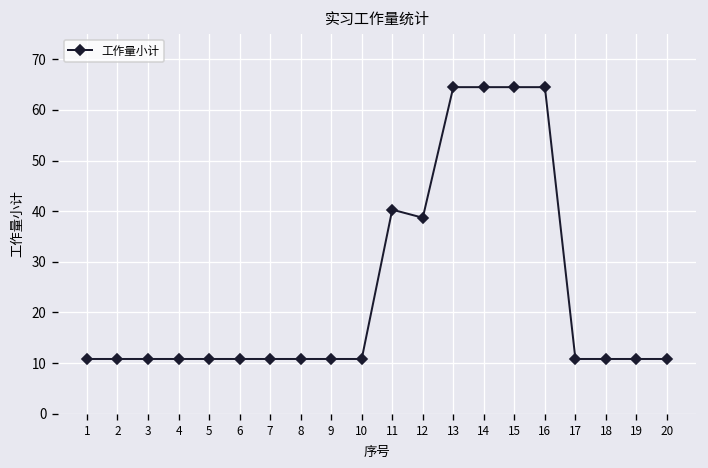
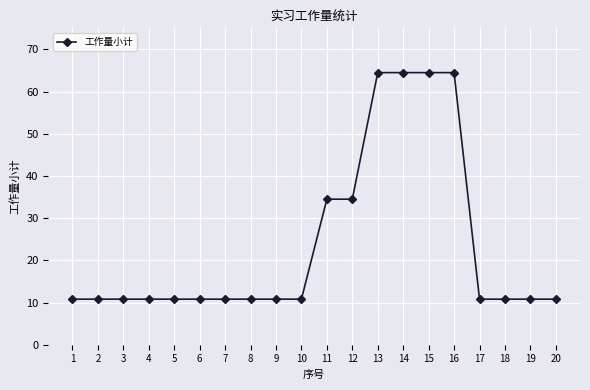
11: 40 -> 35
12: 39 -> 35
